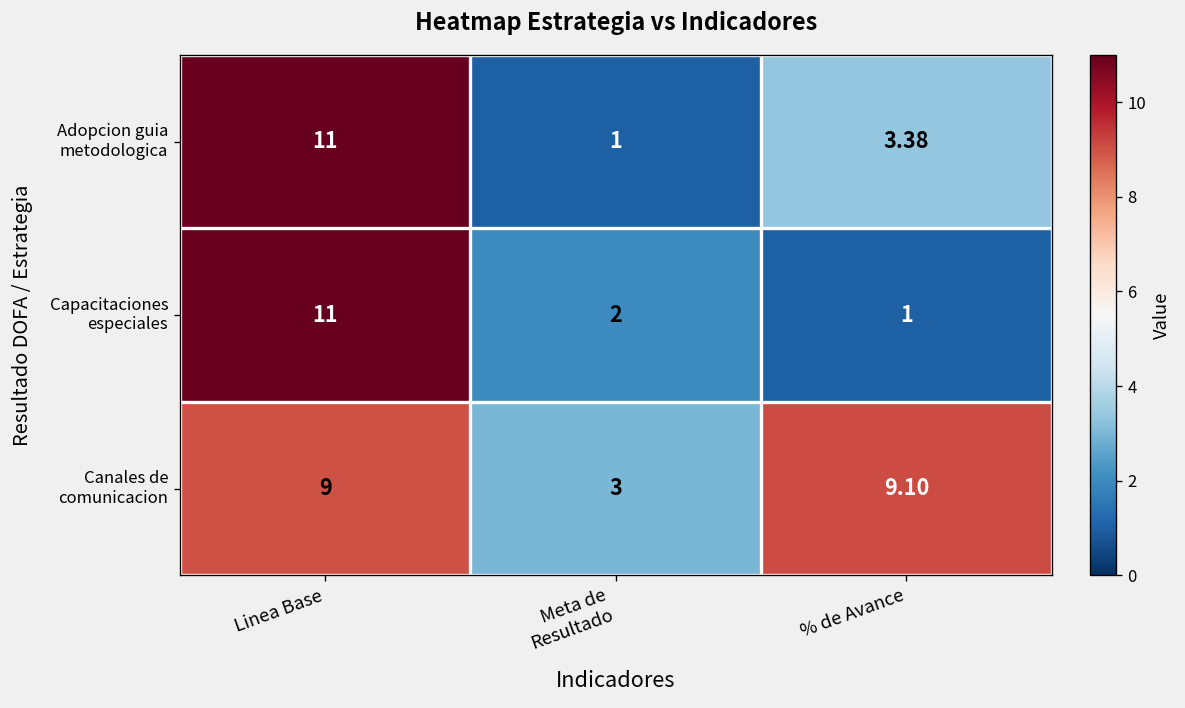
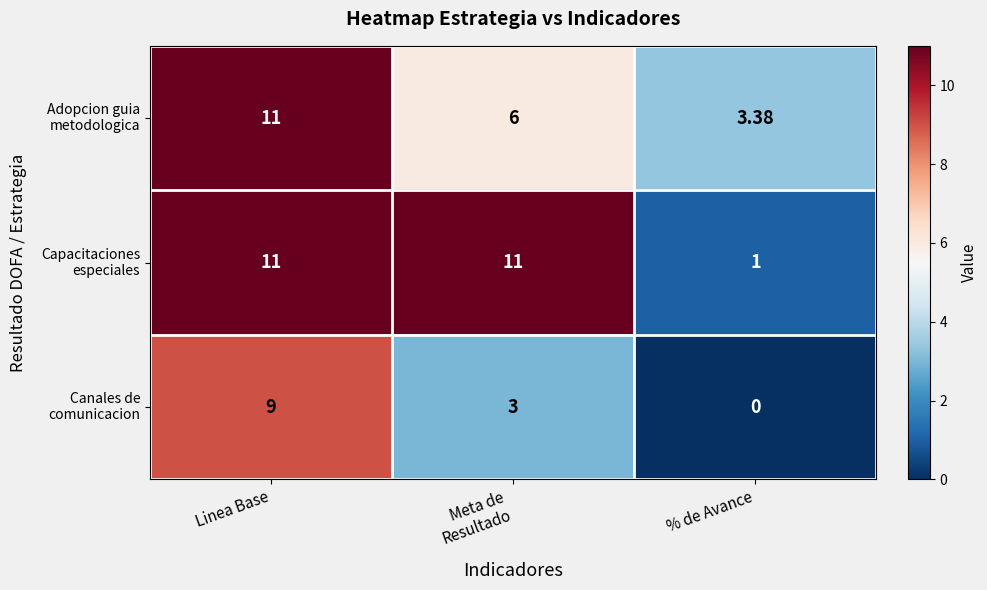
Adopcion guia metodologica, Meta de Resultado: 1 -> 6
Capacitaciones especiales, Meta de Resultado: 2 -> 11
Canales de comunicacion, % de Avance: 9.10 -> 0
